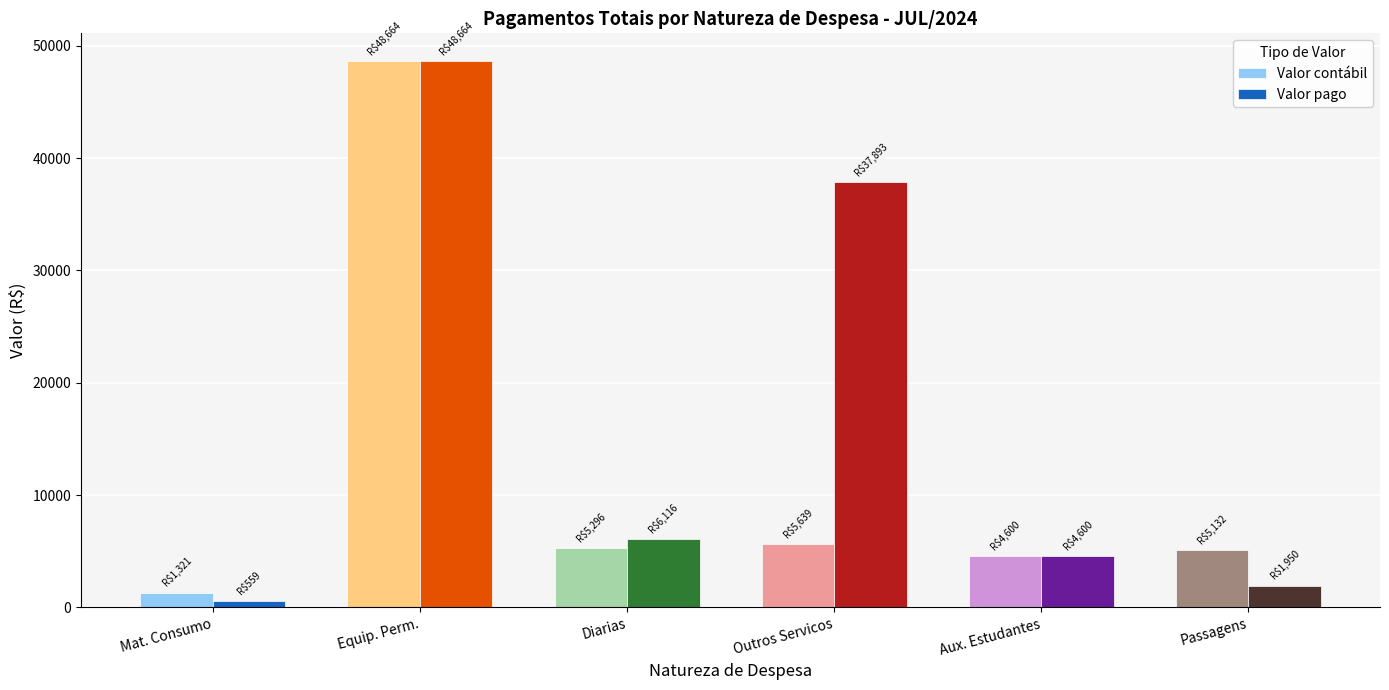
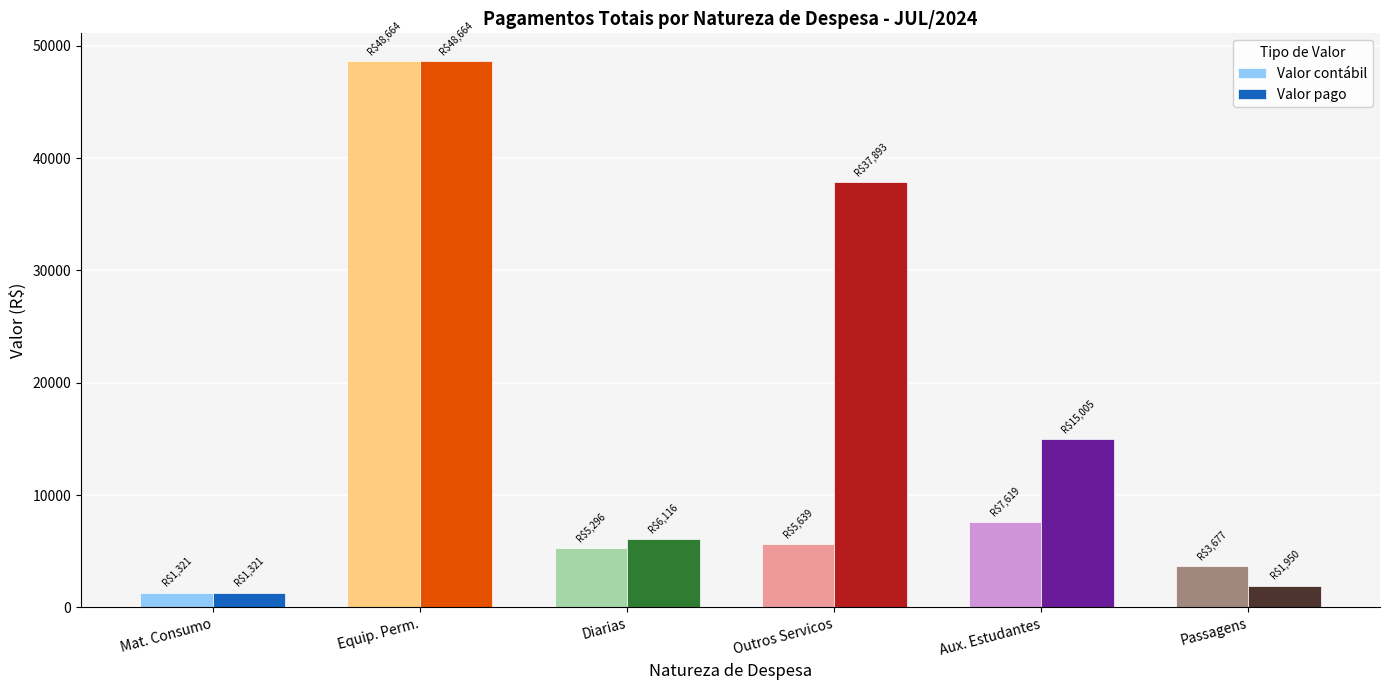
Valor pago, Mat. Consumo: $559 -> $1,321
Valor contábil, Aux. Estudantes: $4,600 -> $7,619
Valor pago, Aux. Estudantes: $4,600 -> $15,005
Valor contábil, Passagens: $5,132 -> $3,677
